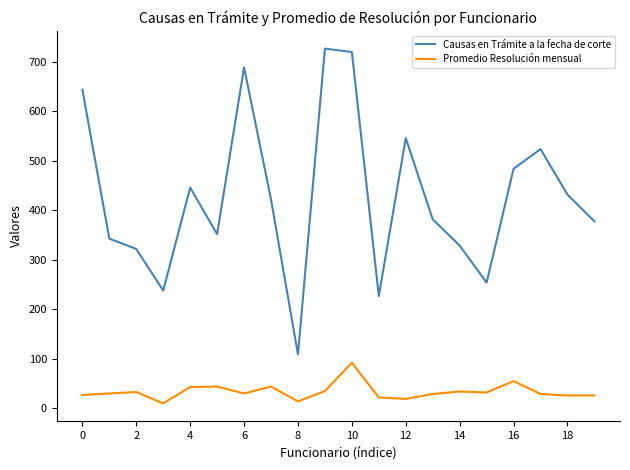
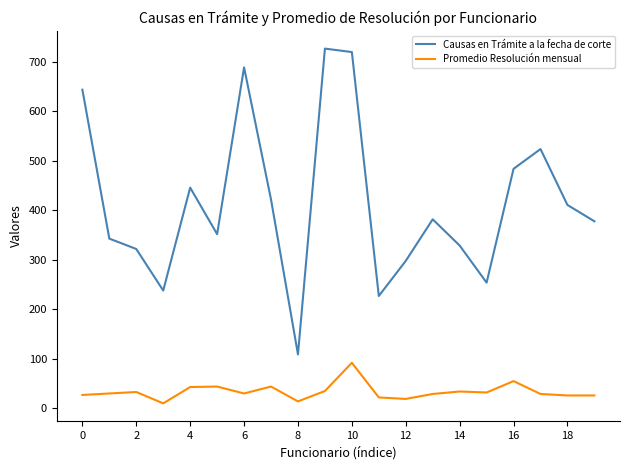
Causas en Trámite a la fecha de corte, 12: 550 -> 300
Causas en Trámite a la fecha de corte, 18: 430 -> 410
